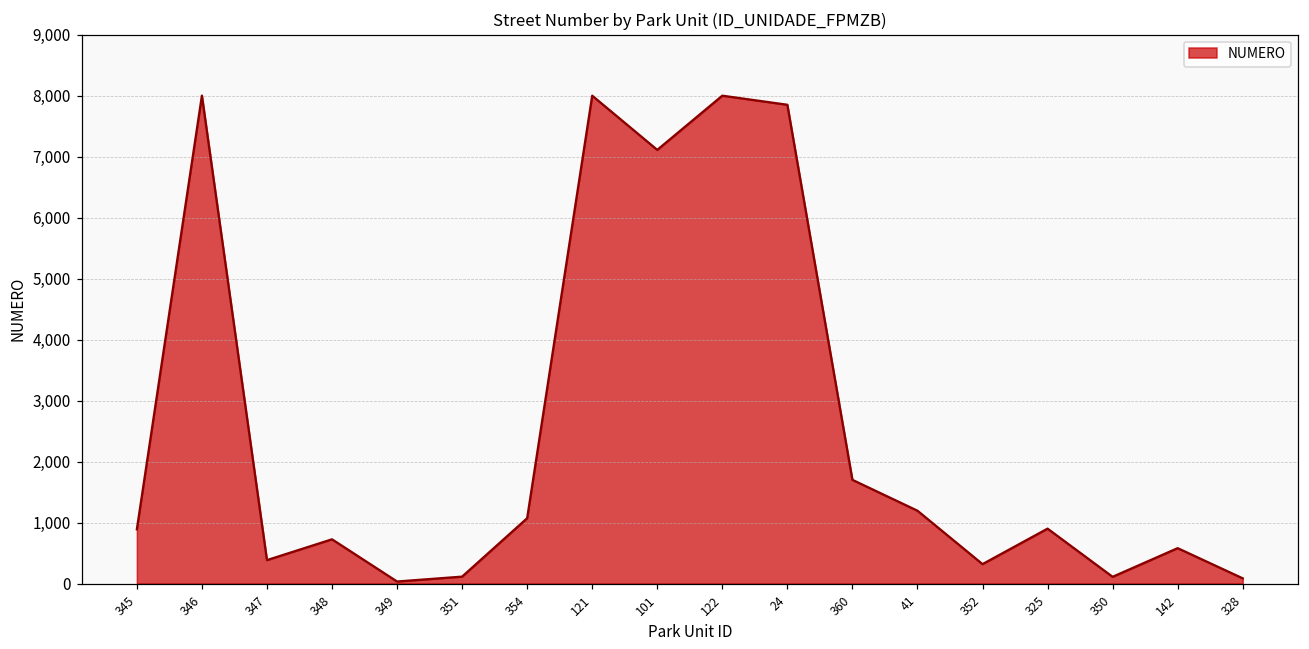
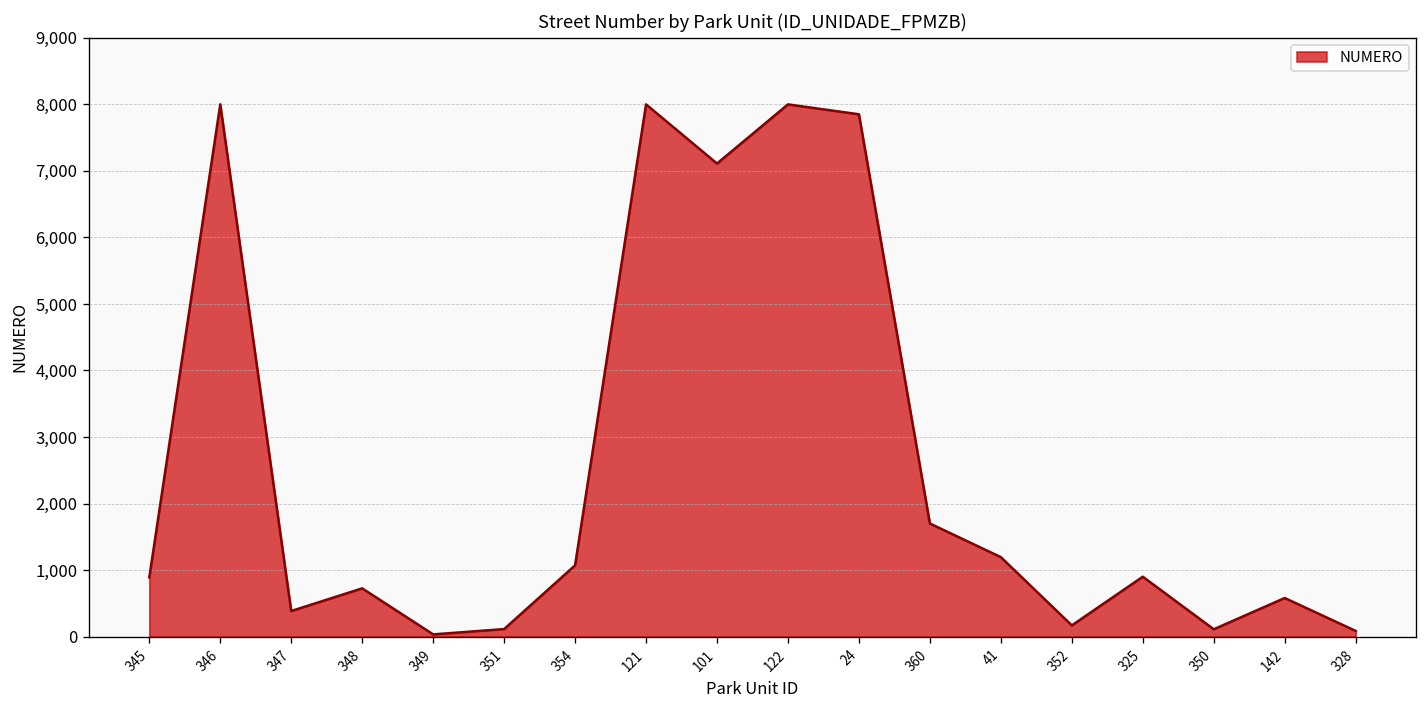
352: 300 -> 200
